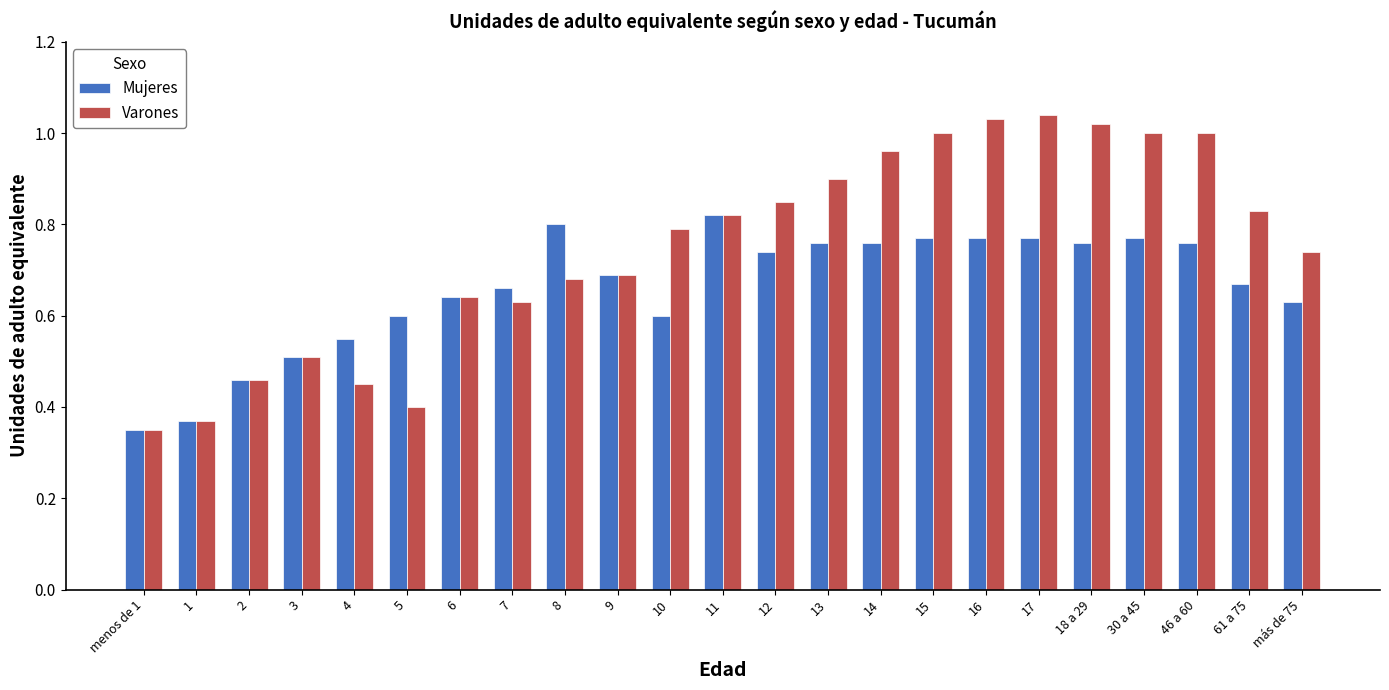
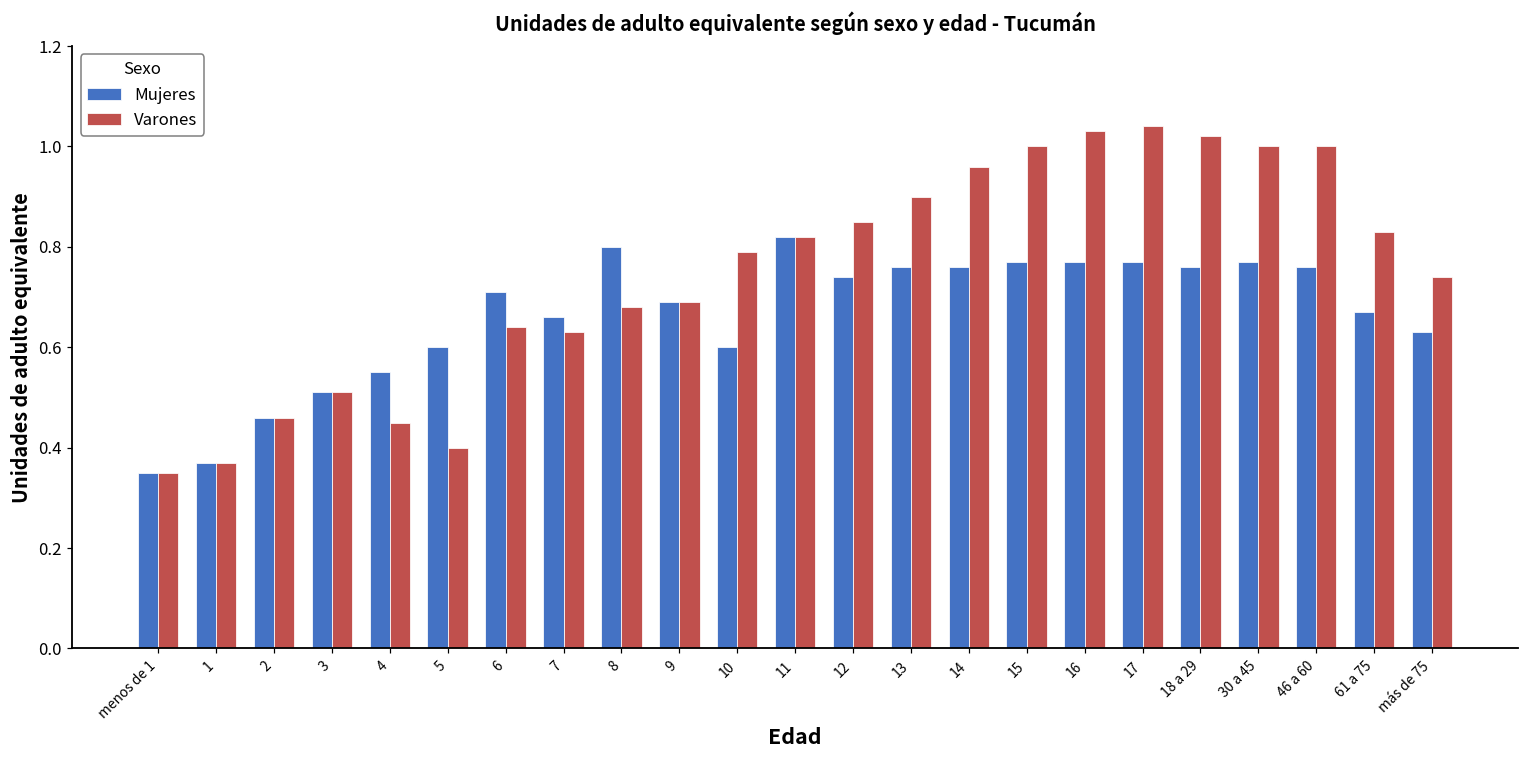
Mujeres, 6: 0.64 -> 0.71
